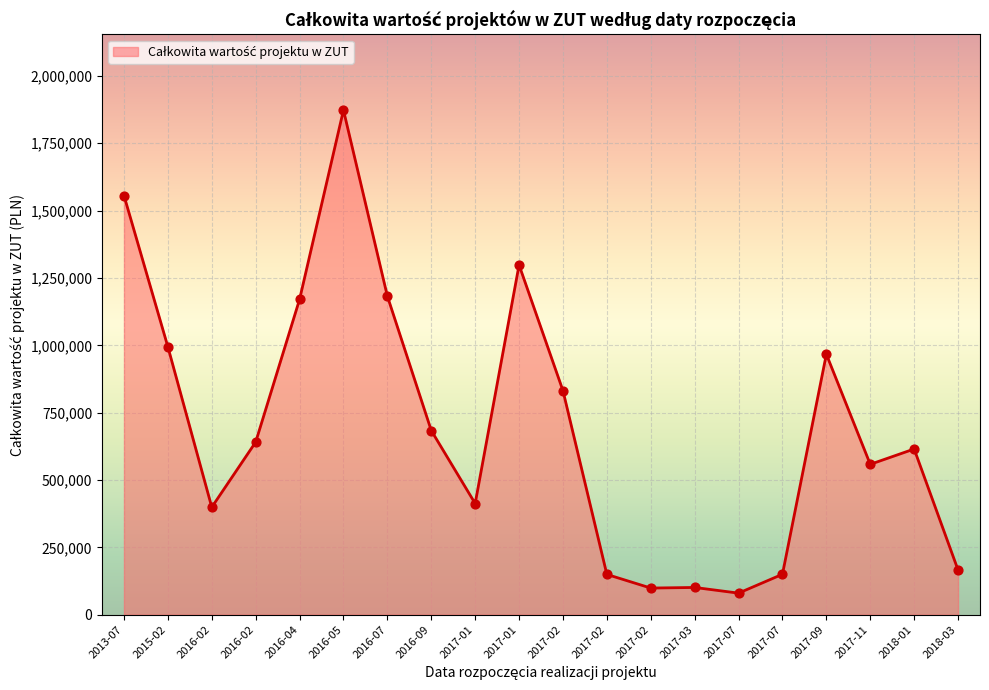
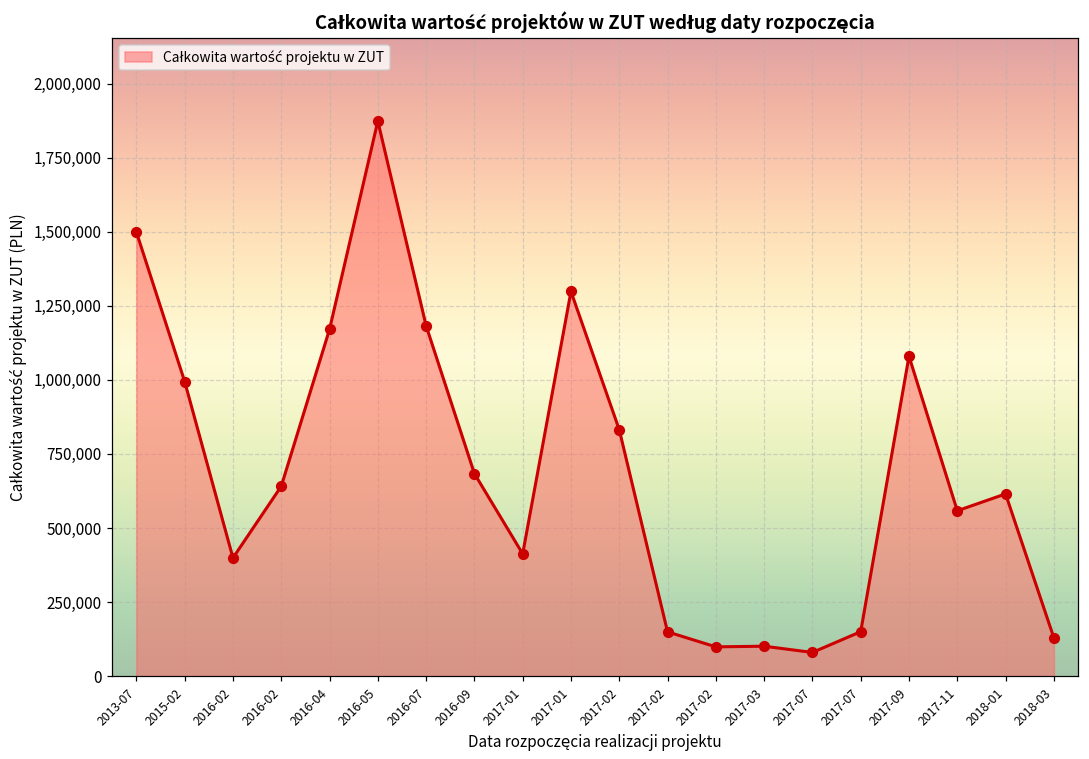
2013-07: 1,560,000 -> 1,500,000
2017-09: 970,000 -> 1,080,000
2018-03: 170,000 -> 130,000
